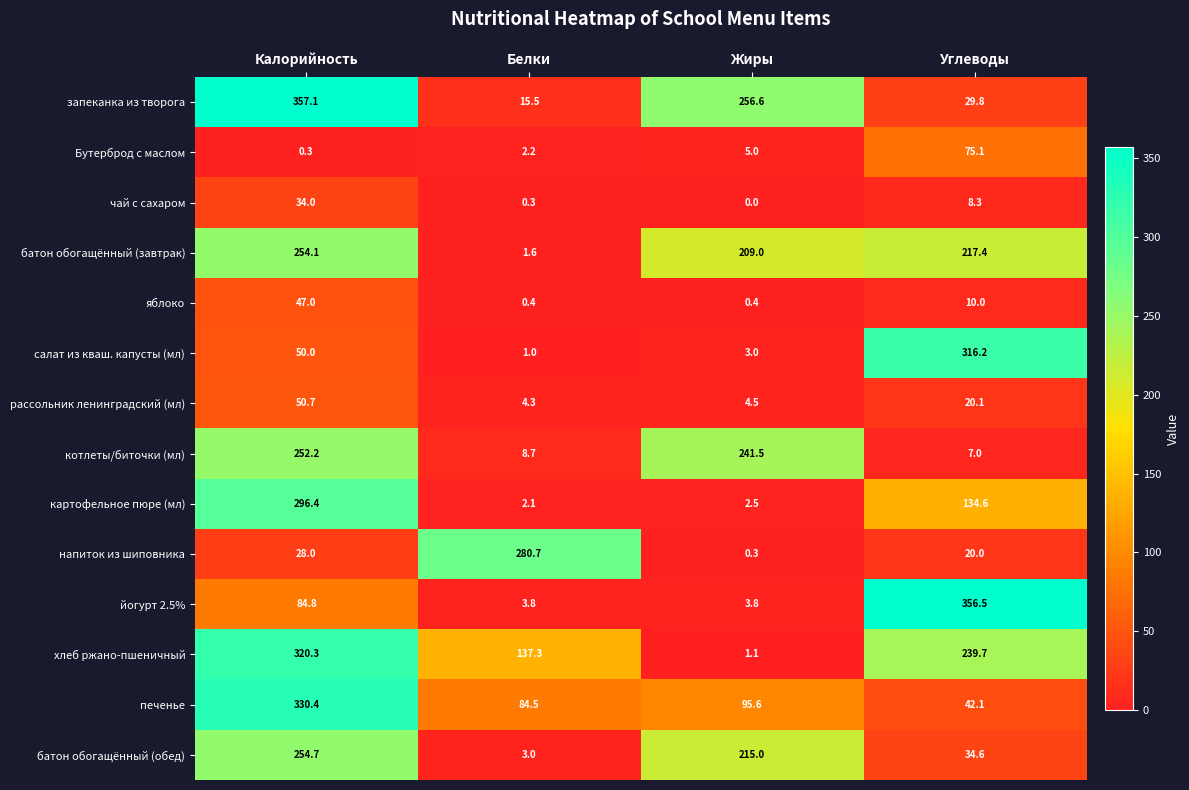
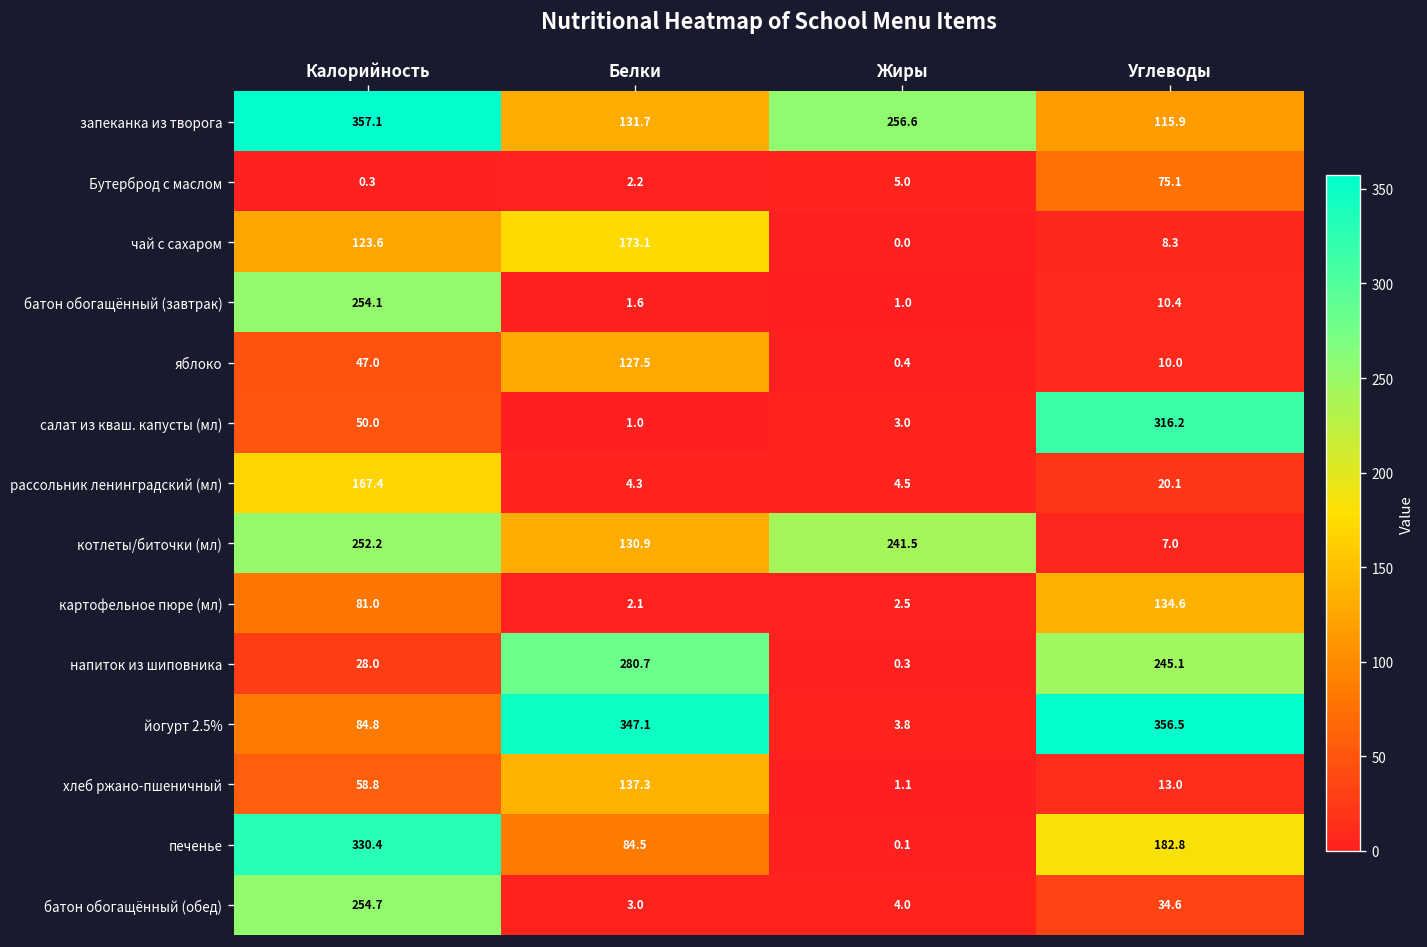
запеканка из творога, Белки: 15.5 -> 131.7
запеканка из творога, Углеводы: 29.8 -> 115.9
чай с сахаром, Калорийность: 34.0 -> 123.6
чай с сахаром, Белки: 0.3 -> 173.1
батон обогащённый (завтрак), Жиры: 209.0 -> 1.0
батон обогащённый (завтрак), Углеводы: 217.4 -> 10.4
яблоко, Белки: 0.4 -> 127.5
рассольник ленинградский (мл), Калорийность: 50.7 -> 167.4
котлеты/биточки (мл), Белки: 8.7 -> 130.9
картофельное пюре (мл), Калорийность: 296.4 -> 81.0
напиток из шиповника, Углеводы: 20.0 -> 245.1
йогурт 2.5%, Белки: 3.8 -> 347.1
хлеб ржано-пшеничный, Калорийность: 320.3 -> 58.8
хлеб ржано-пшеничный, Углеводы: 239.7 -> 13.0
печенье, Жиры: 95.6 -> 0.1
печенье, Углеводы: 42.1 -> 182.8
батон обогащённый (обед), Жиры: 215.0 -> 4.0
